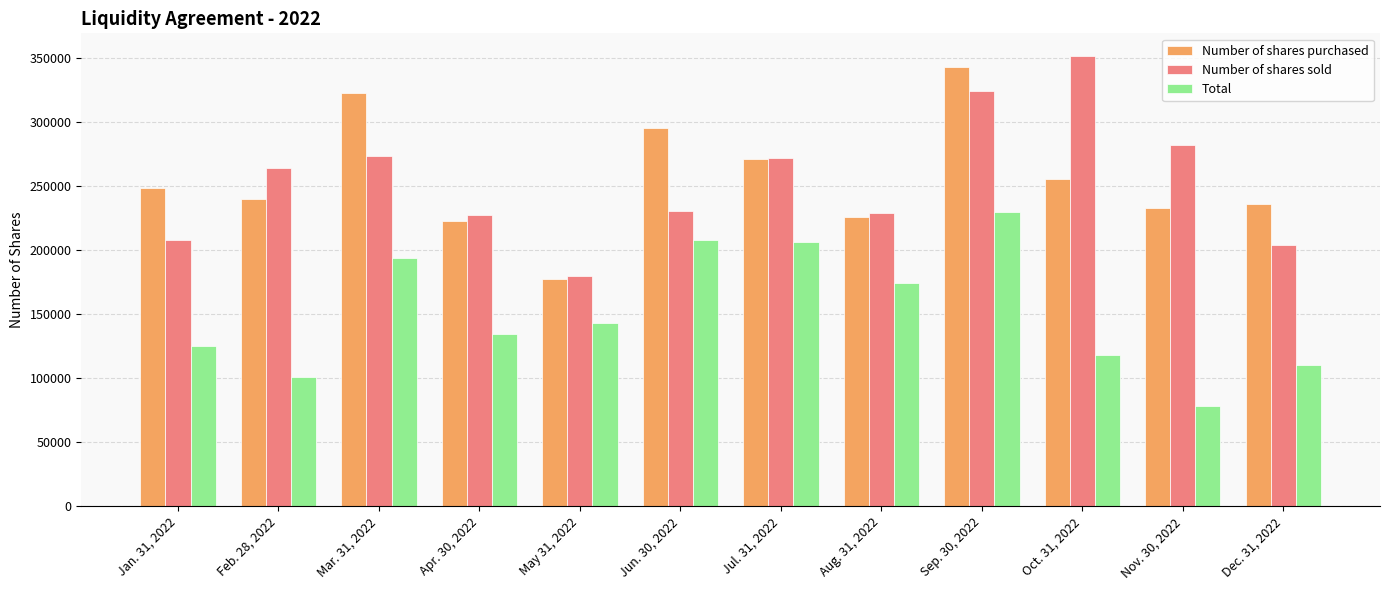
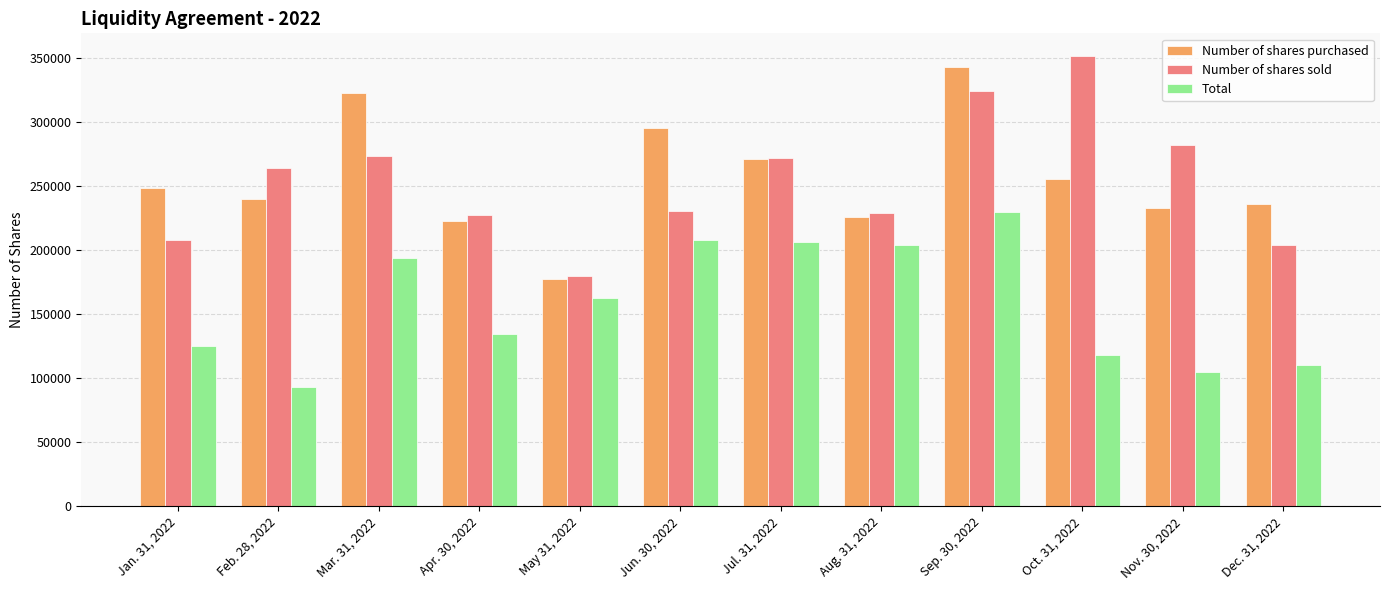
Total, Feb. 28, 2022: 101000 -> 93000
Total, May 31, 2022: 143000 -> 163000
Total, Aug. 31, 2022: 174000 -> 204000
Total, Nov. 30, 2022: 78000 -> 105000
